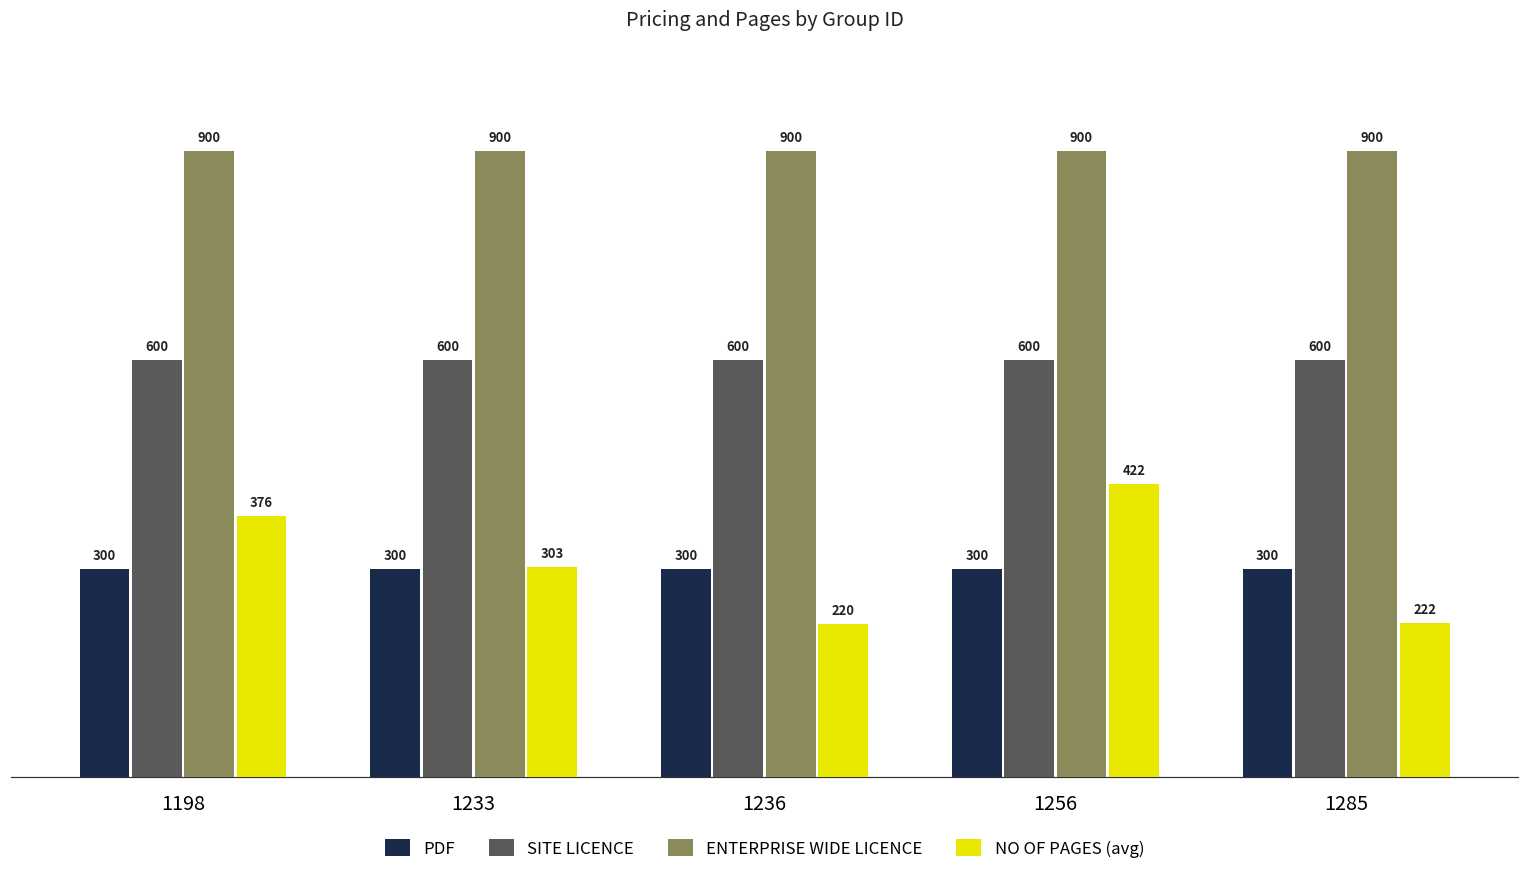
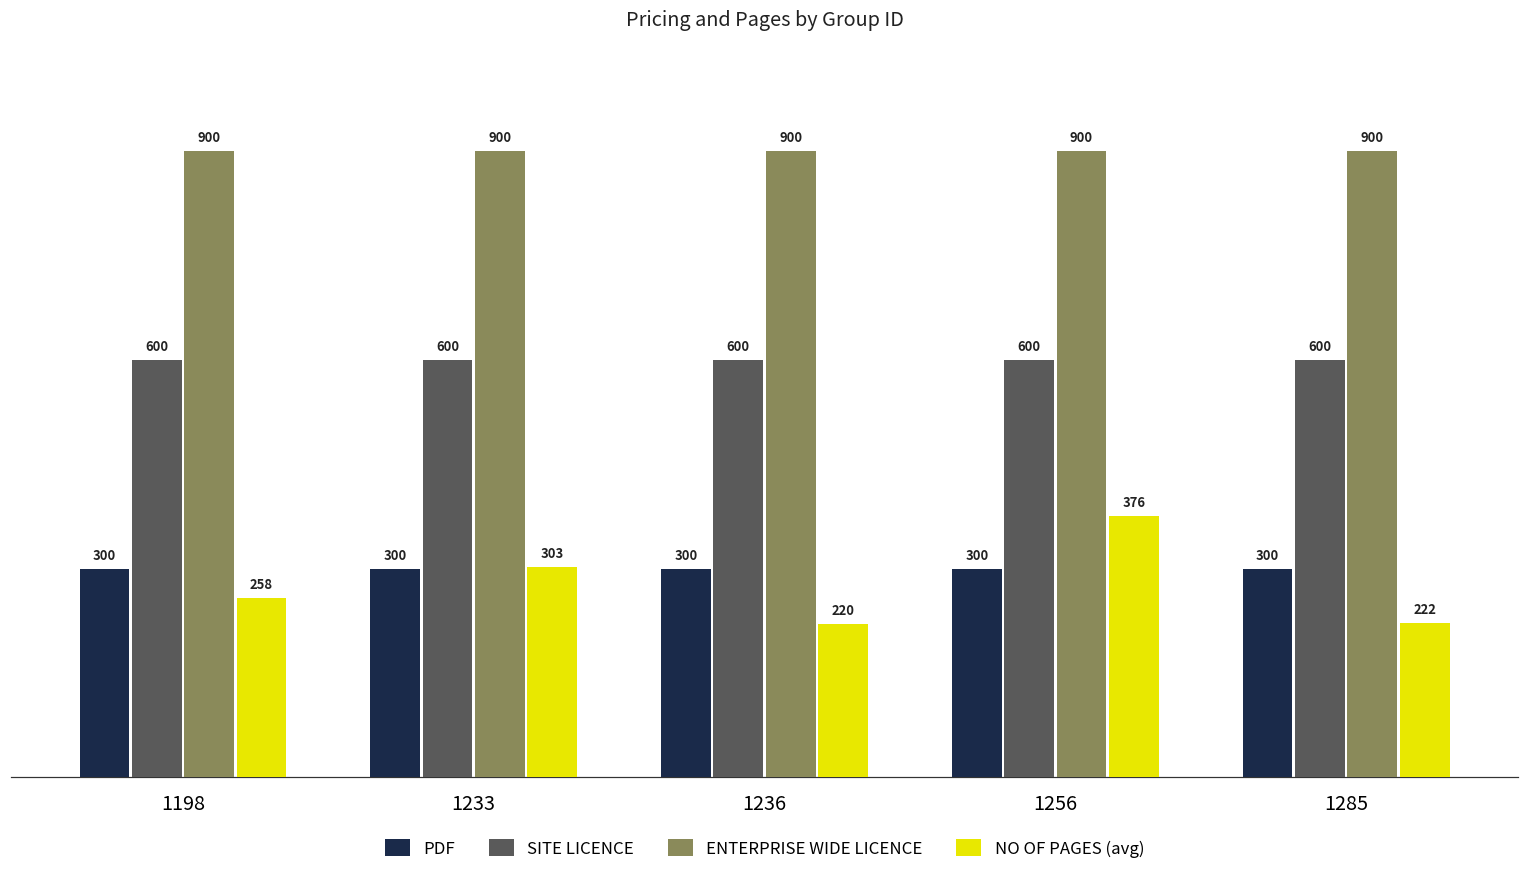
NO OF PAGES (avg), 1198: 376 -> 258
NO OF PAGES (avg), 1256: 422 -> 376
